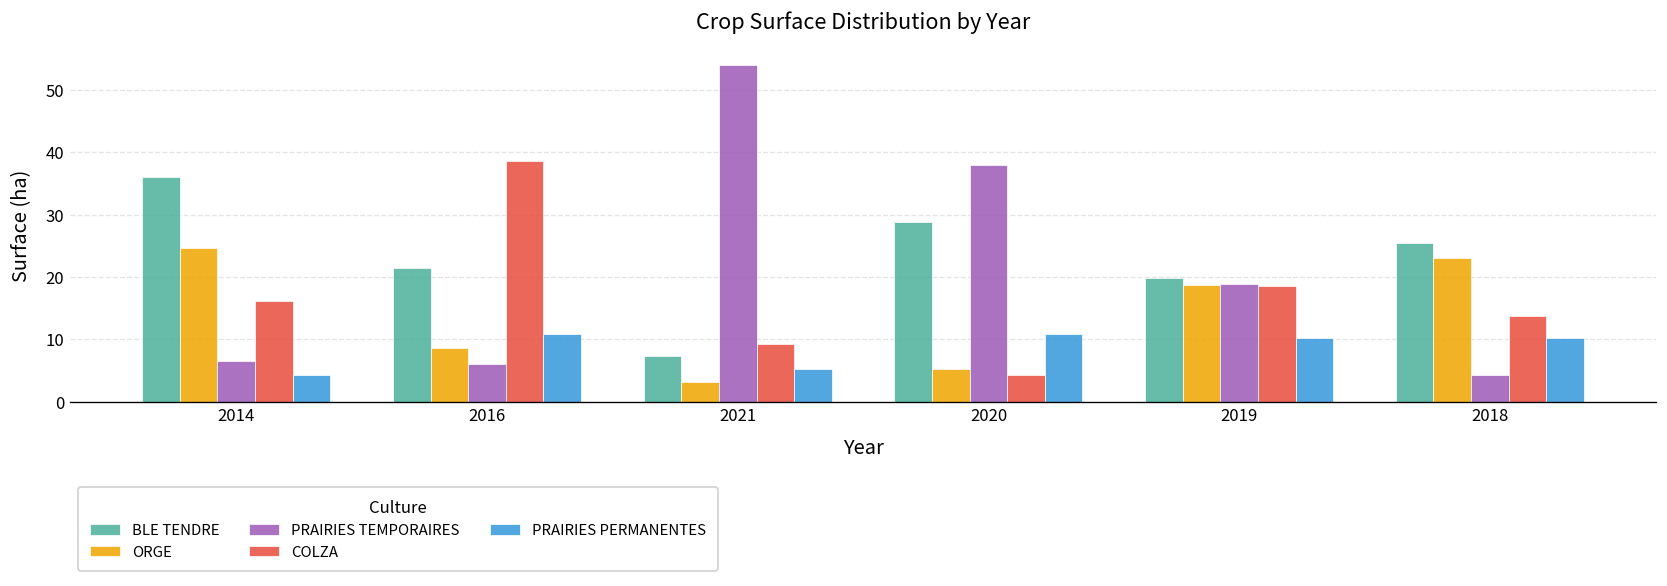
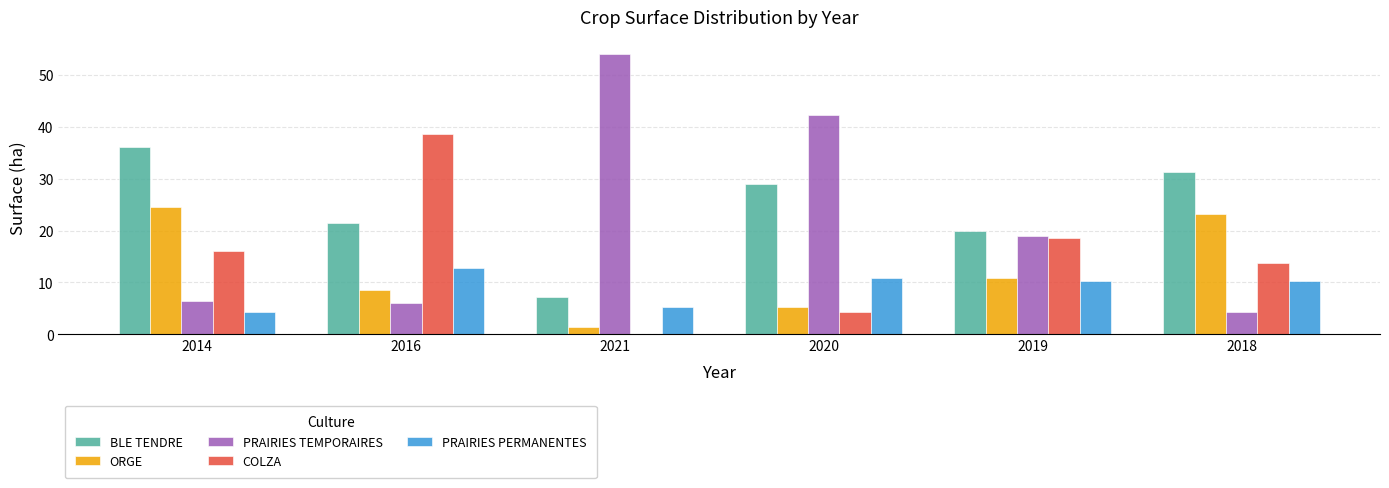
PRAIRIES PERMANENTES, 2016: 11 -> 13
ORGE, 2021: 3 -> 1
COLZA, 2021: 9 -> 0
PRAIRIES TEMPORAIRES, 2020: 38 -> 42
ORGE, 2019: 19 -> 11
BLE TENDRE, 2018: 25 -> 31
